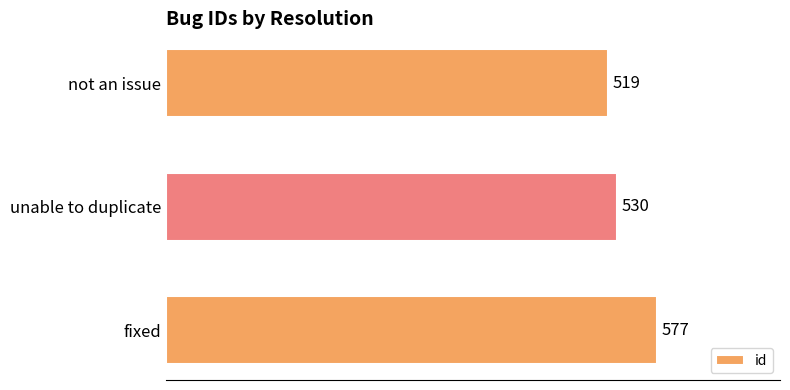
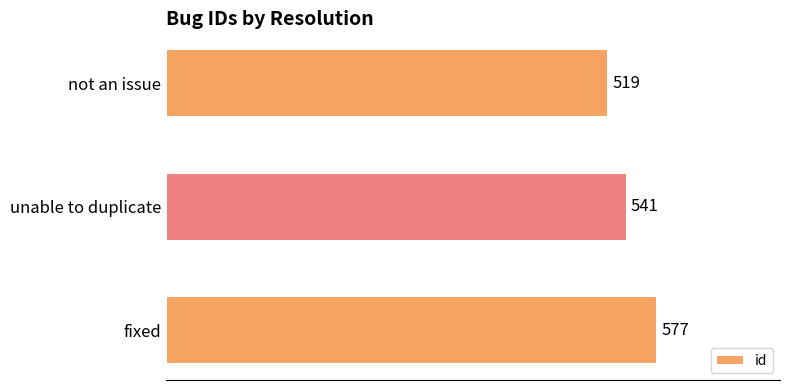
unable to duplicate: 530 -> 541
